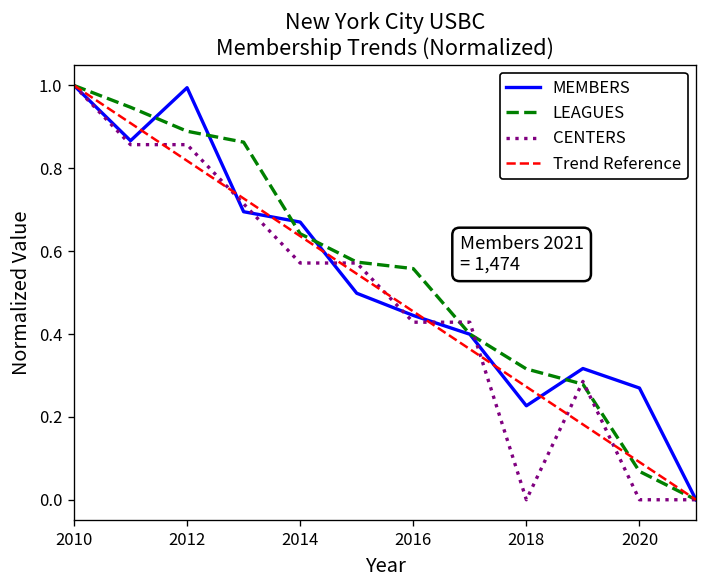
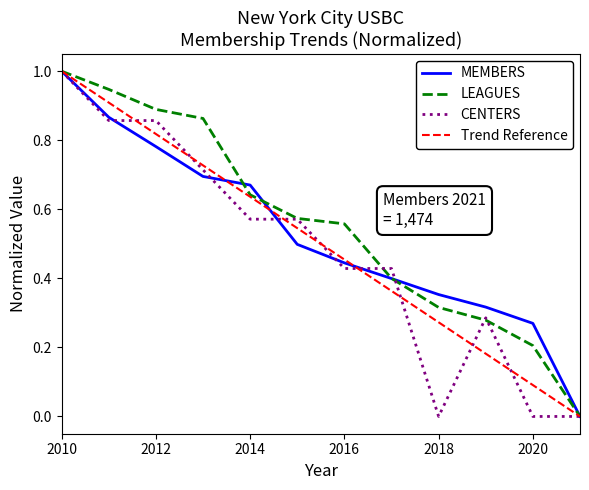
MEMBERS, 2012: 0.99 -> 0.78
MEMBERS, 2018: 0.23 -> 0.35
LEAGUES, 2020: 0.07 -> 0.21
